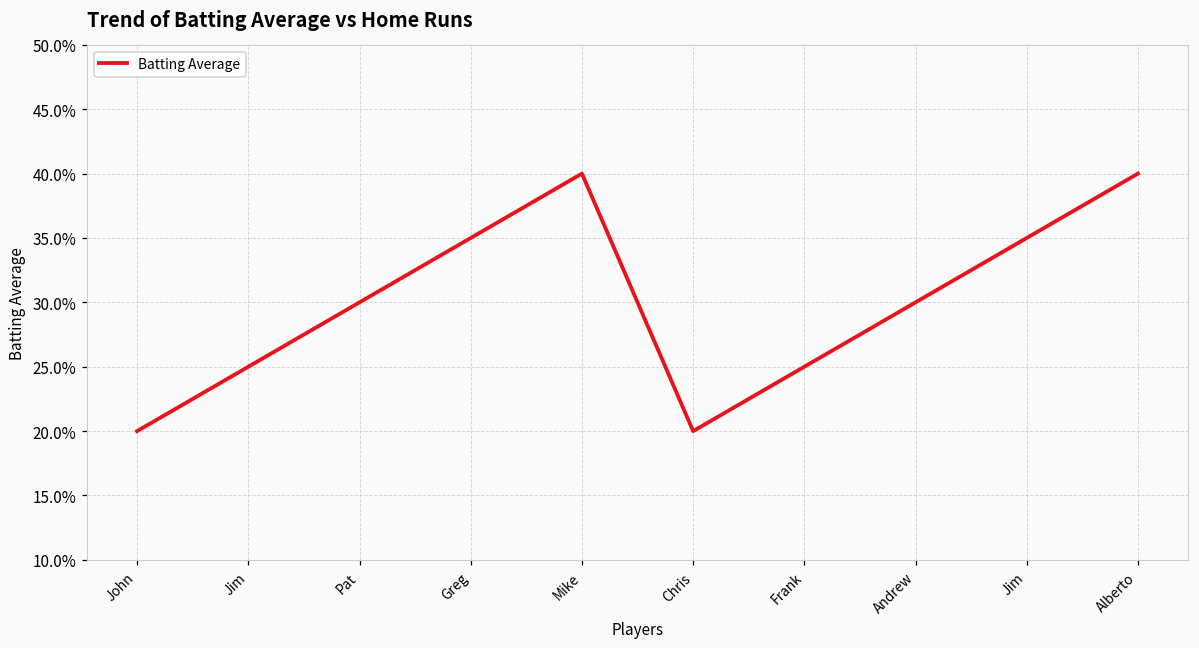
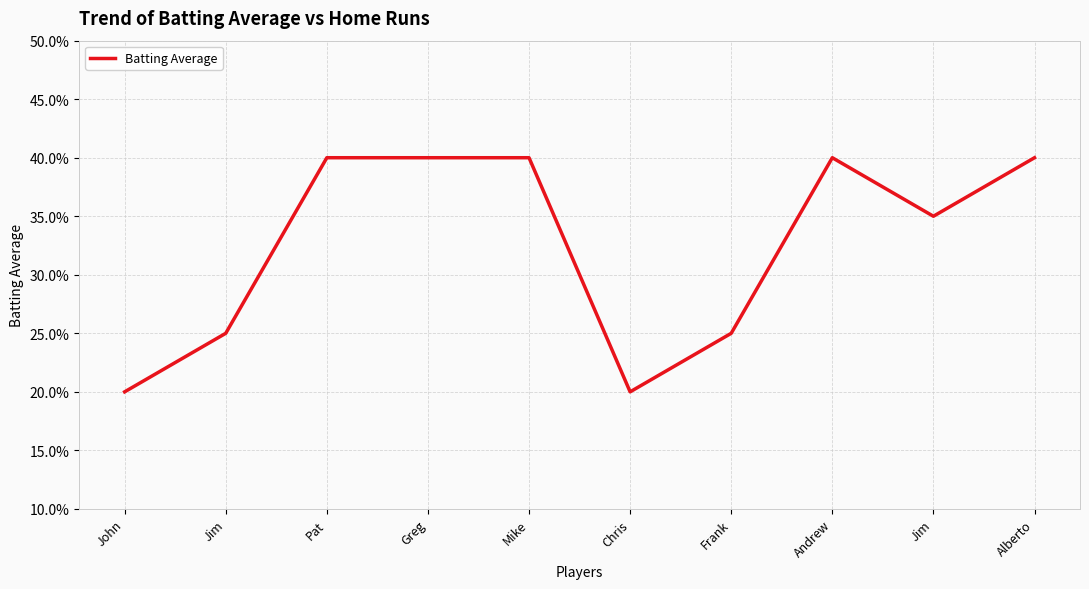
Pat: 30.0% -> 40.0%
Greg: 35.0% -> 40.0%
Andrew: 30.0% -> 40.0%
